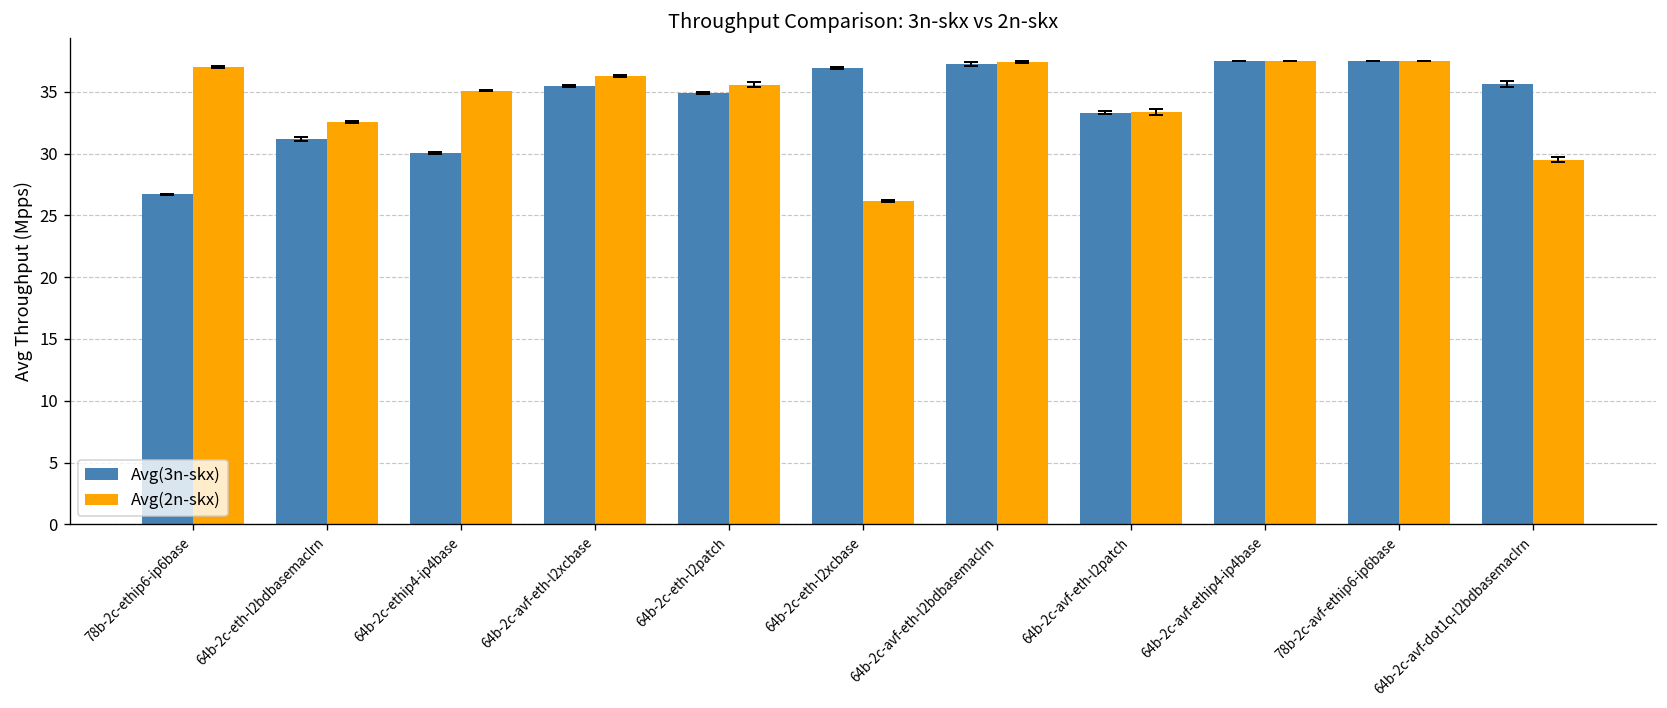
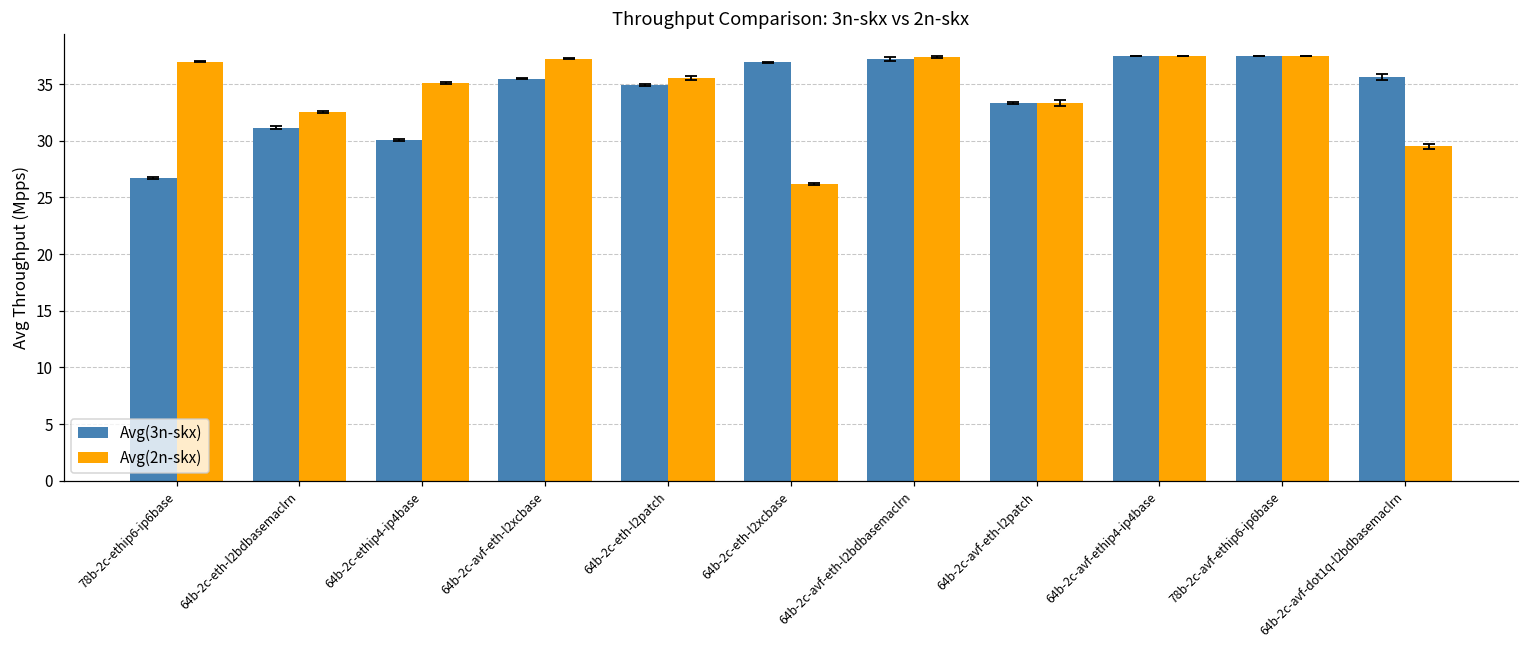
Avg(2n-skx), 64b-2c-avf-eth-l2xcbase: 36.3 -> 37.3
